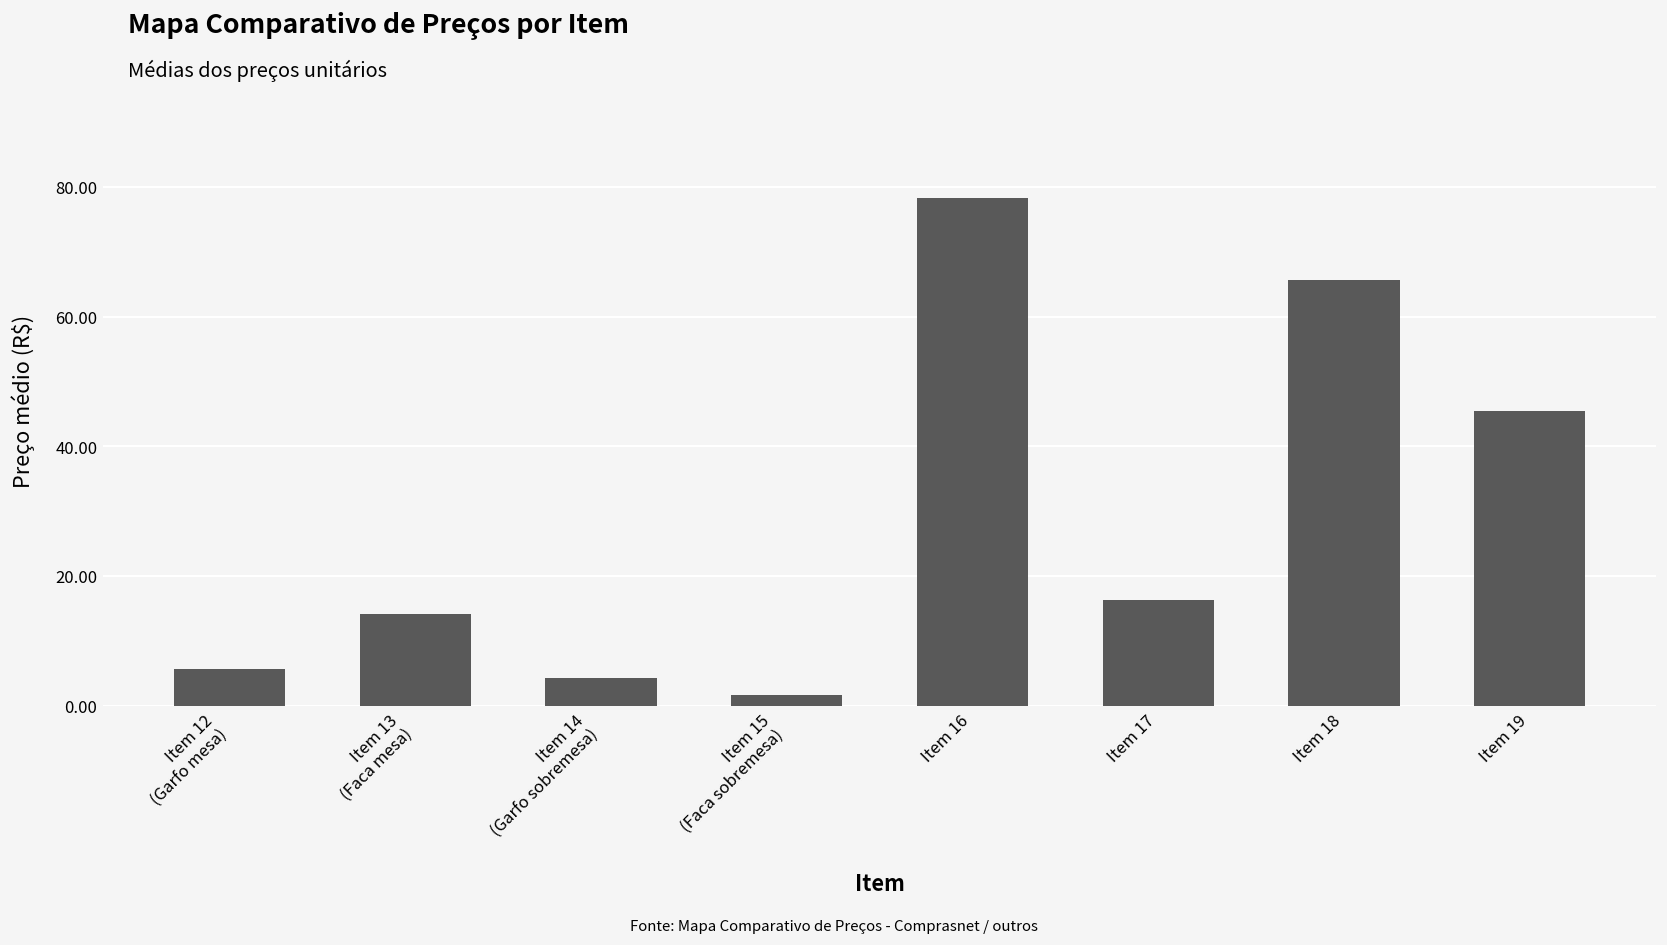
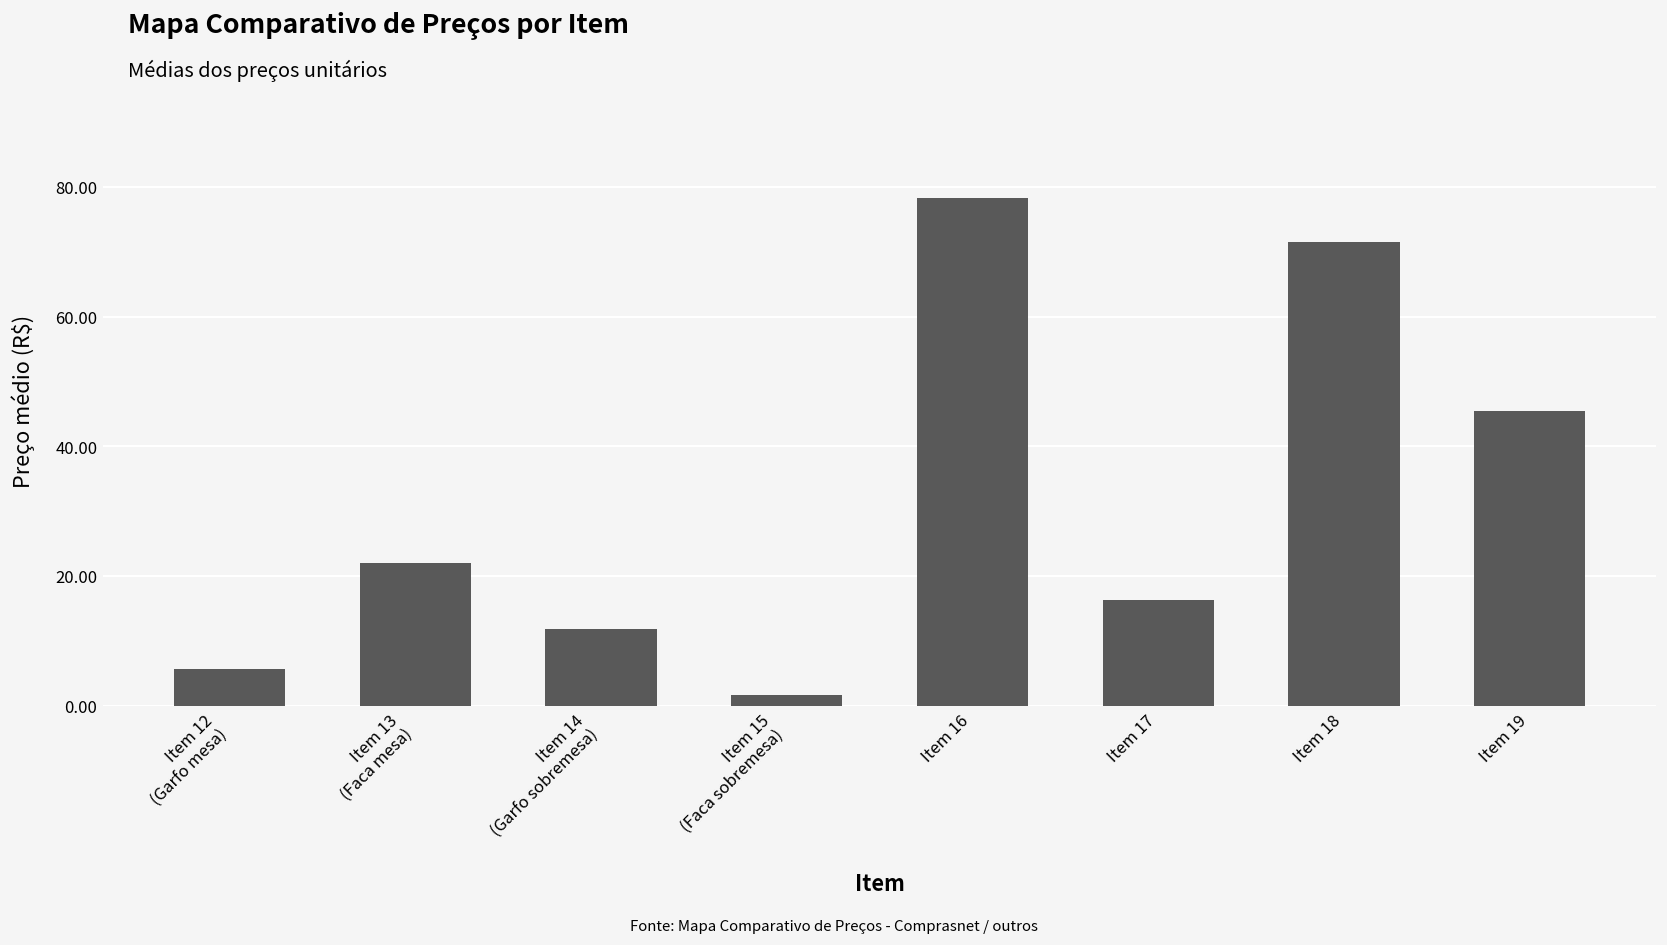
Item 13 (Faca mesa): 14 -> 22
Item 14 (Garfo sobremesa): 4 -> 12
Item 18: 66 -> 71
